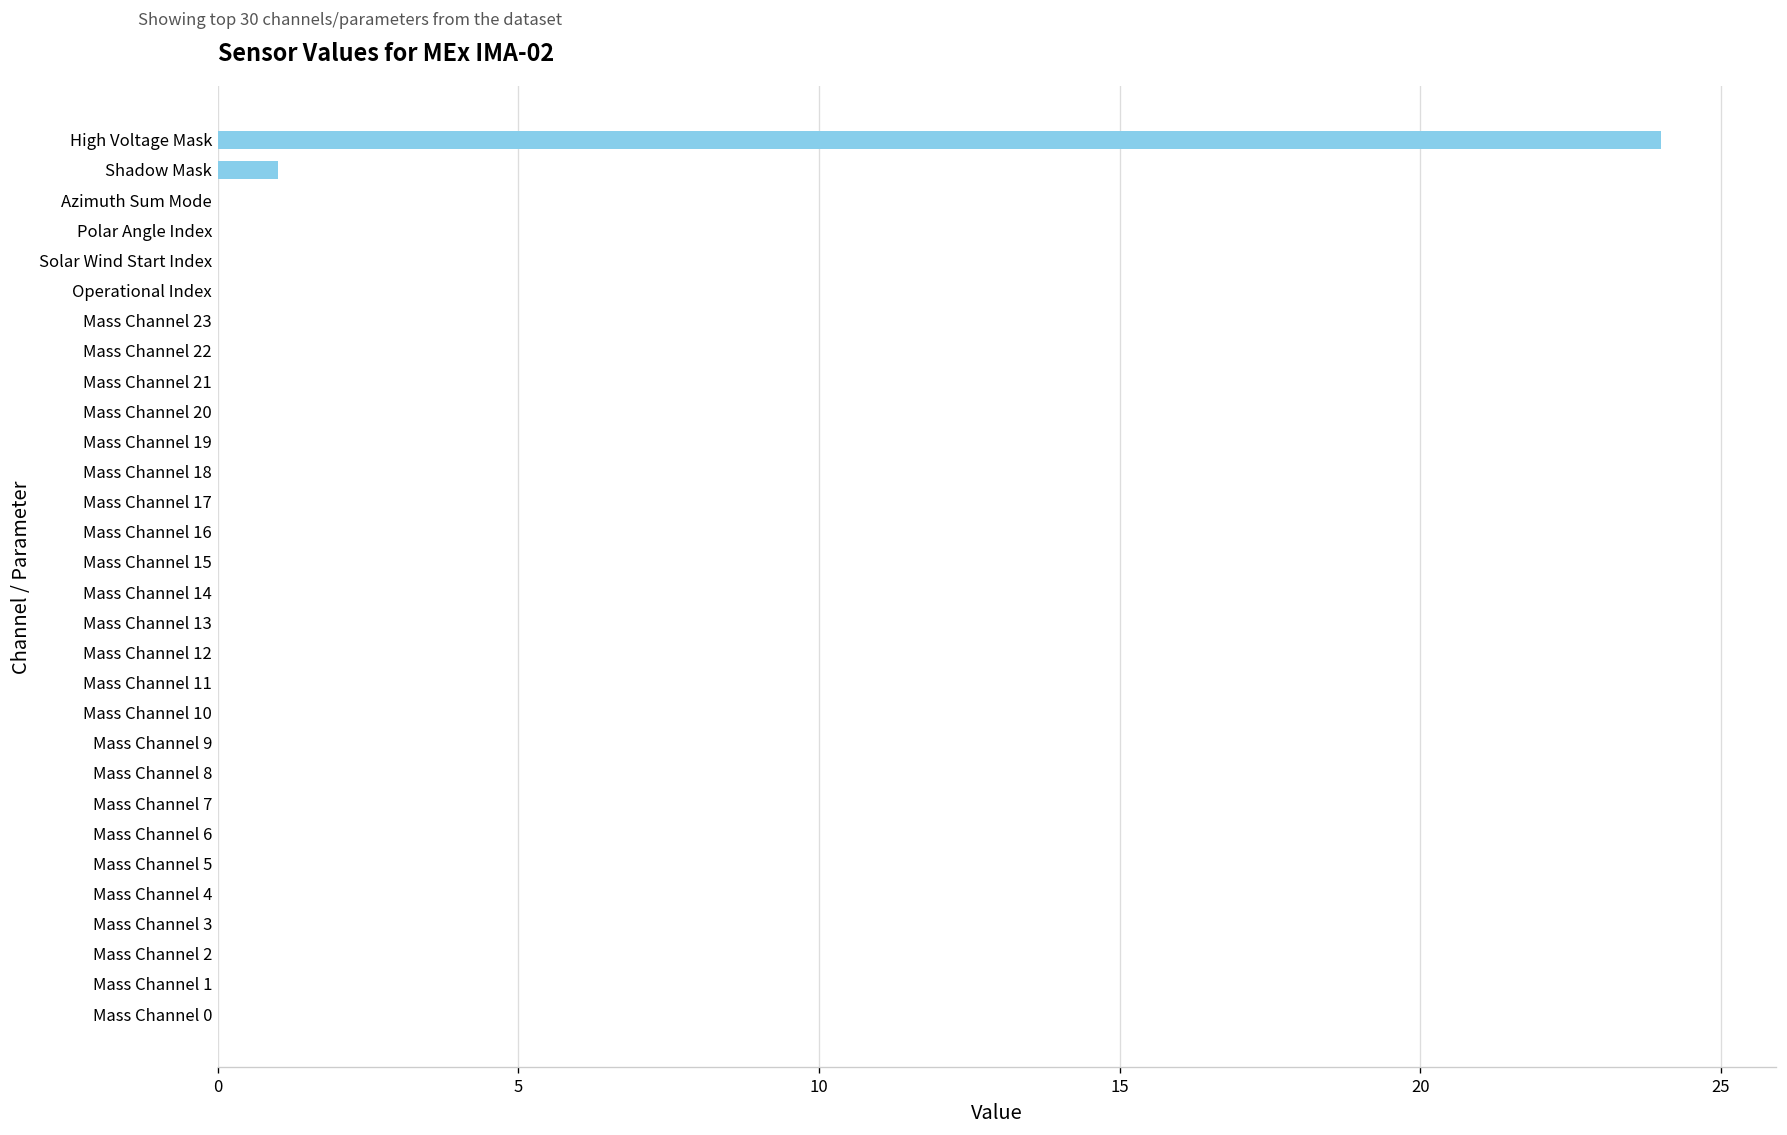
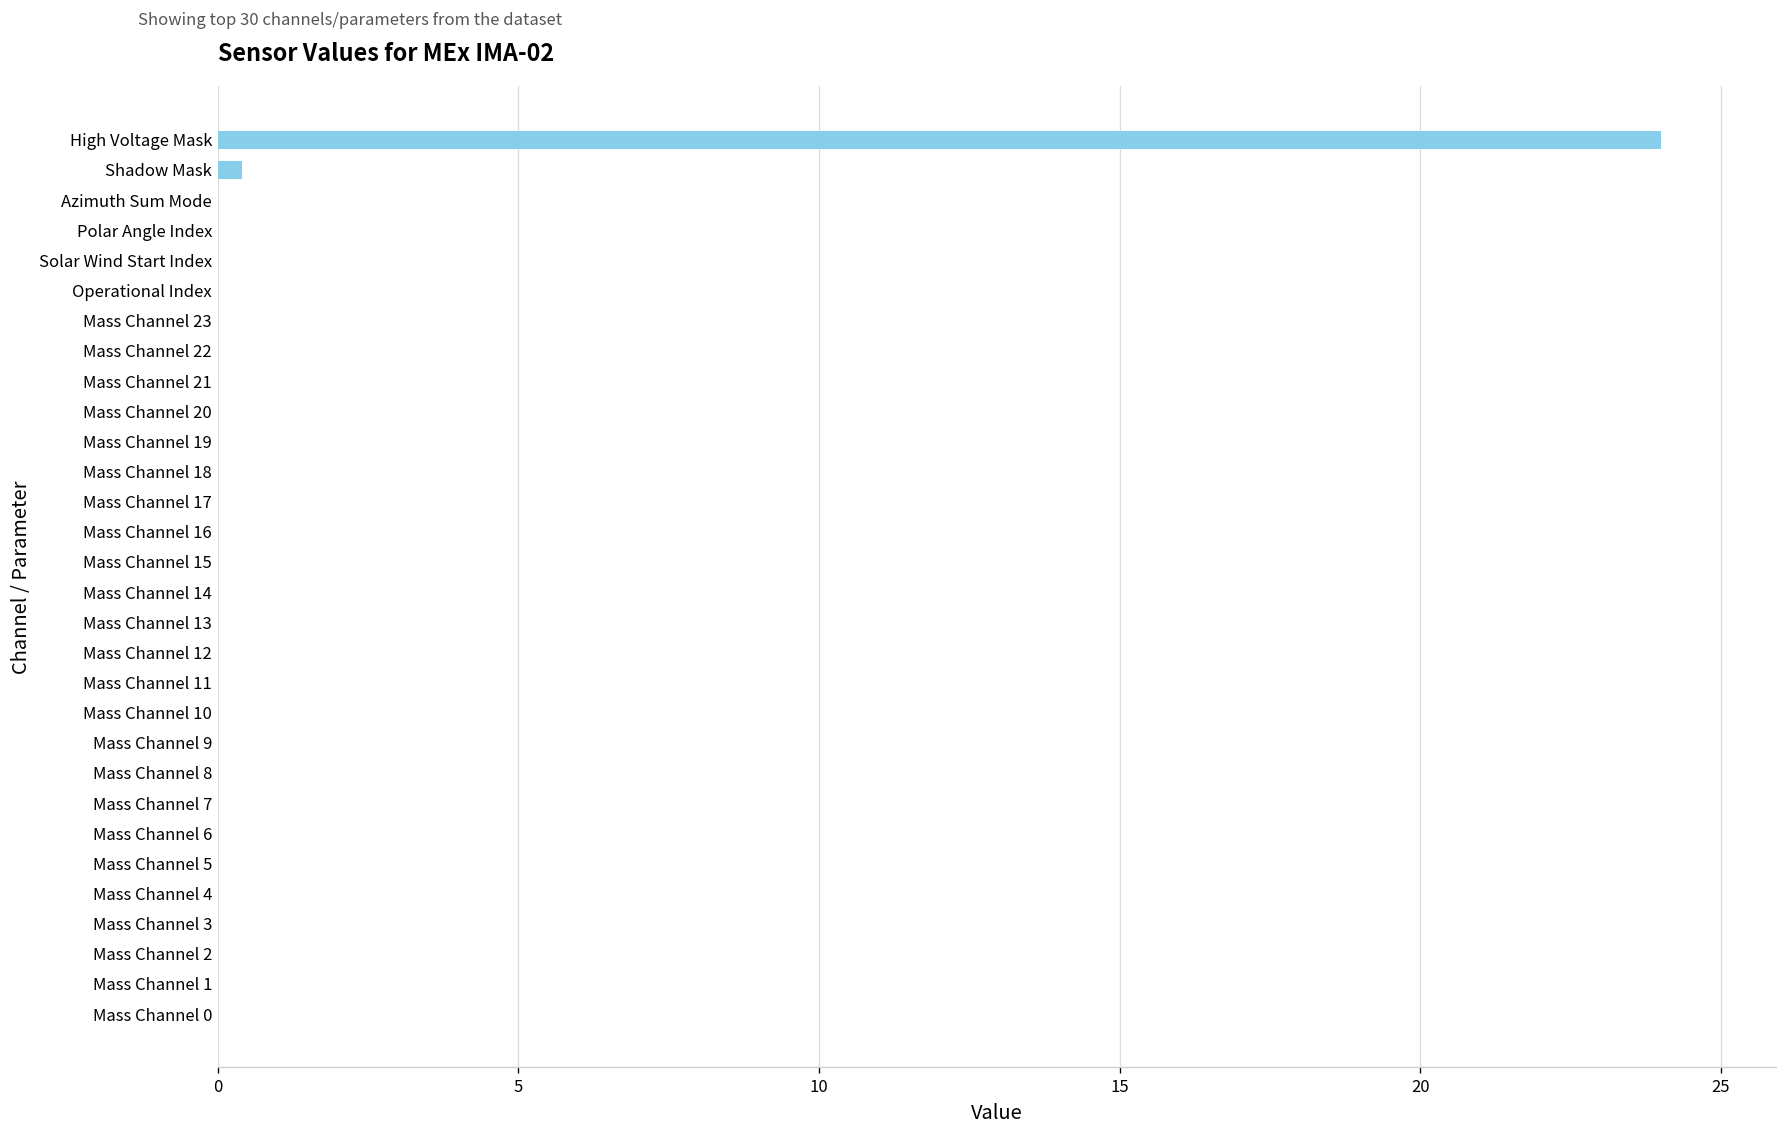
Shadow Mask: 1.0 -> 0.4
